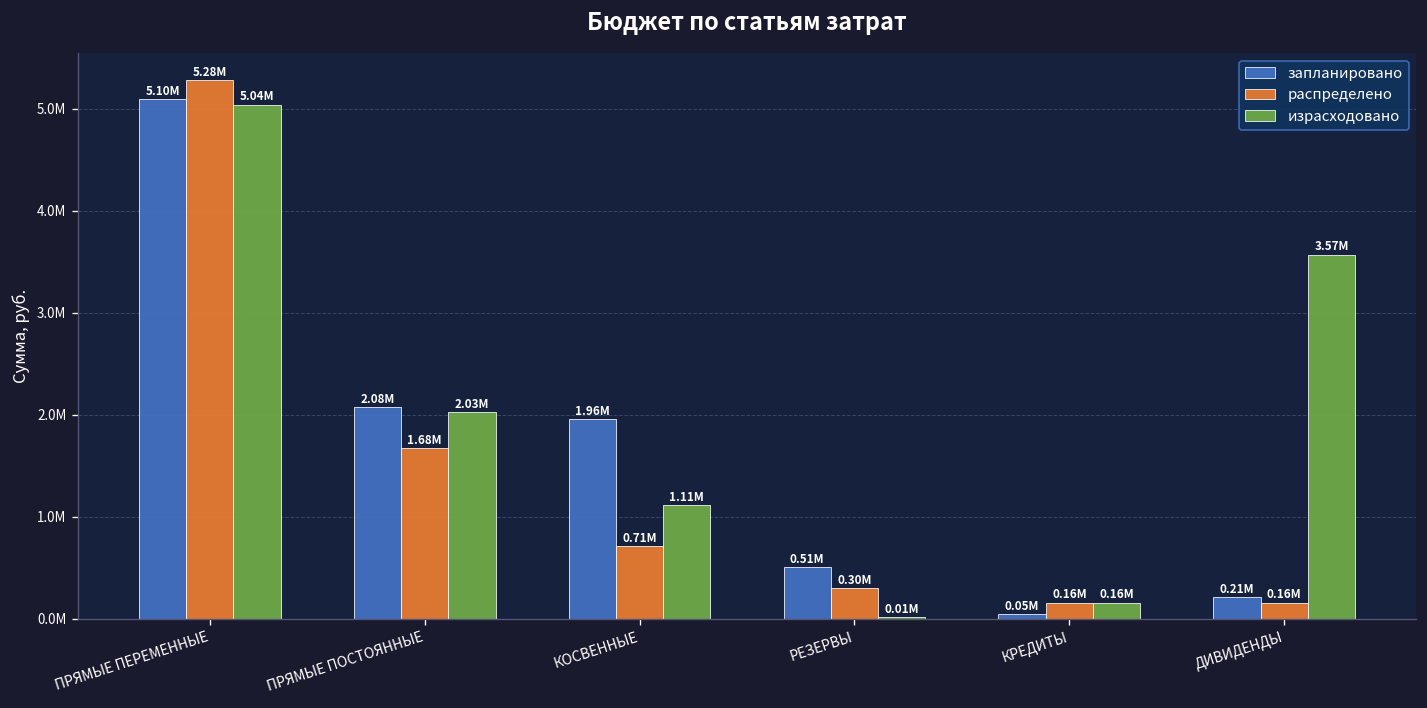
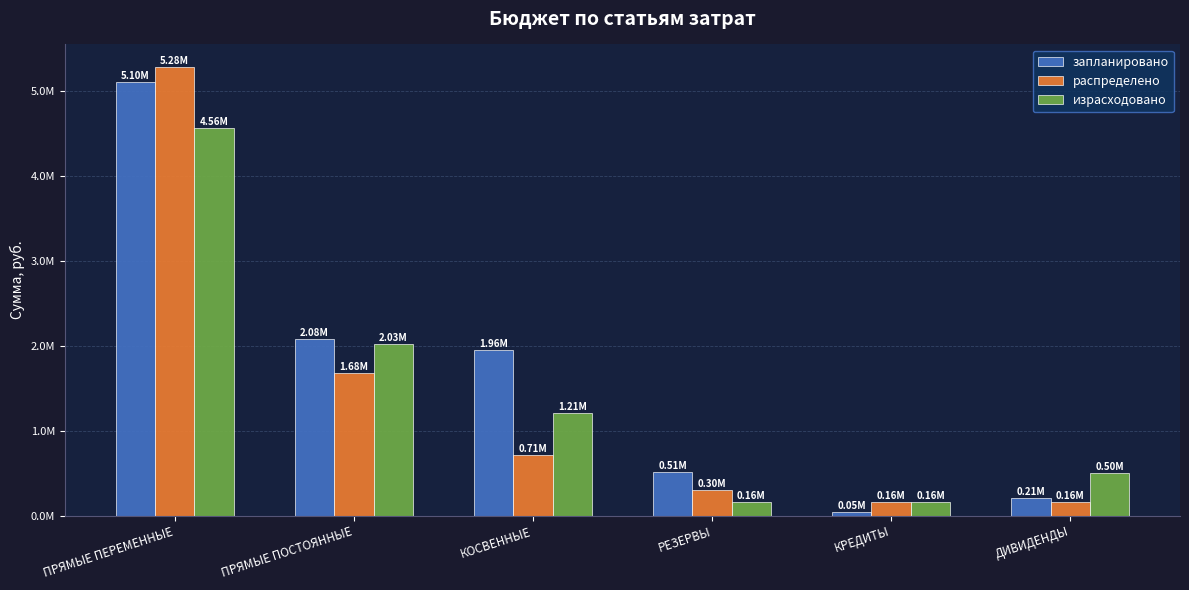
израсходовано, ПРЯМЫЕ ПЕРЕМЕННЫЕ: 5.04M -> 4.56M
израсходовано, КОСВЕННЫЕ: 1.11M -> 1.21M
израсходовано, РЕЗЕРВЫ: 0.01M -> 0.16M
израсходовано, ДИВИДЕНДЫ: 3.57M -> 0.50M
